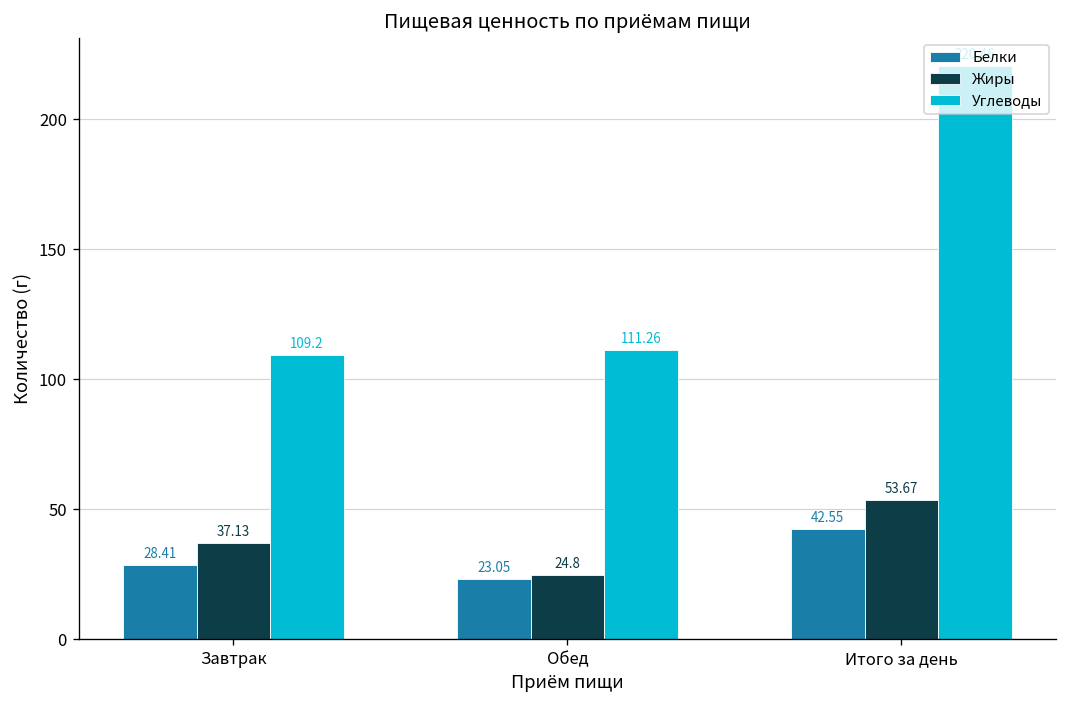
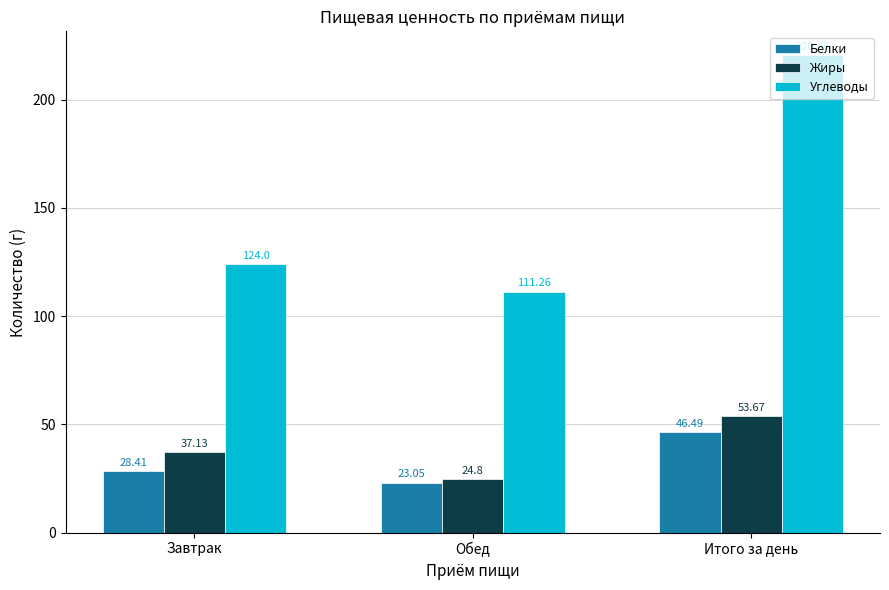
Углеводы, Завтрак: 109.2 -> 124.0
Белки, Итого за день: 42.55 -> 46.49
